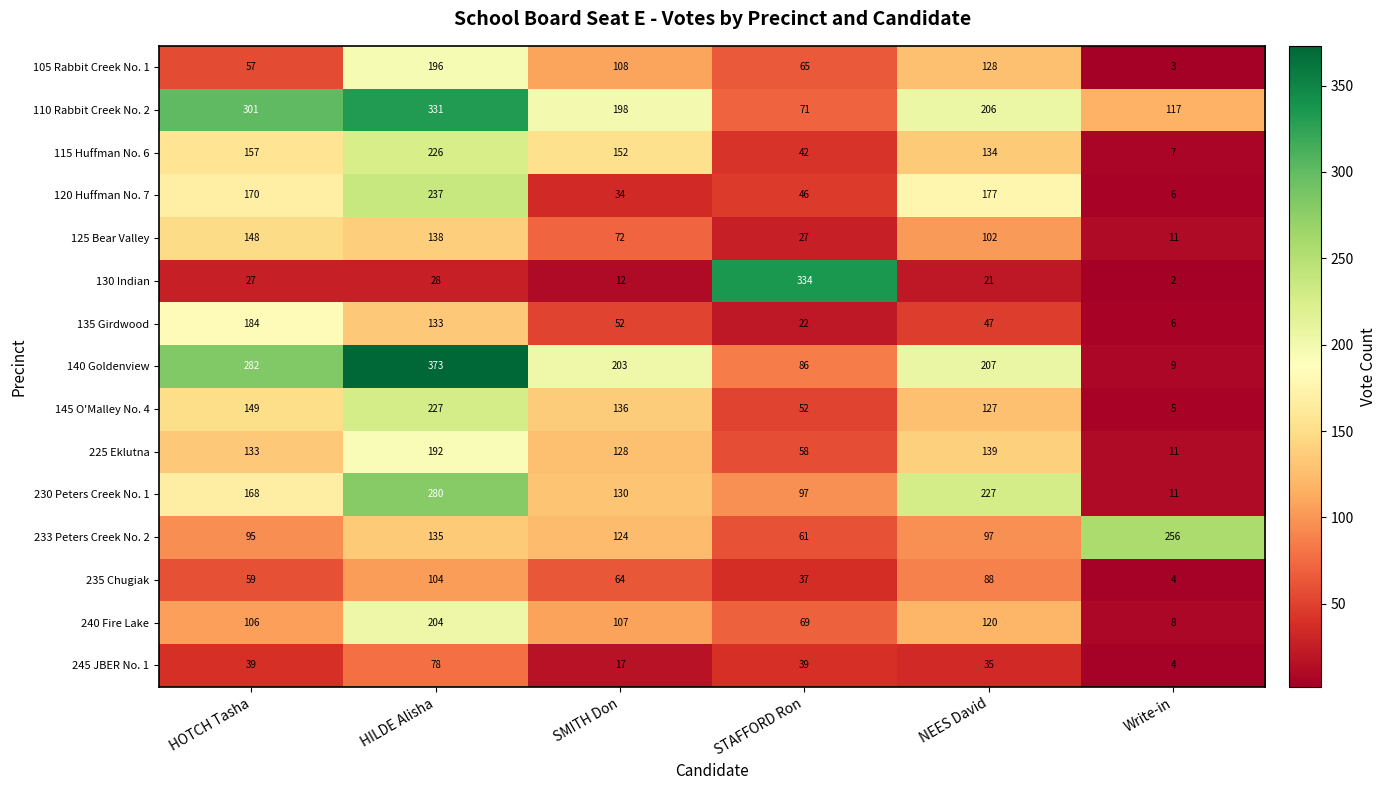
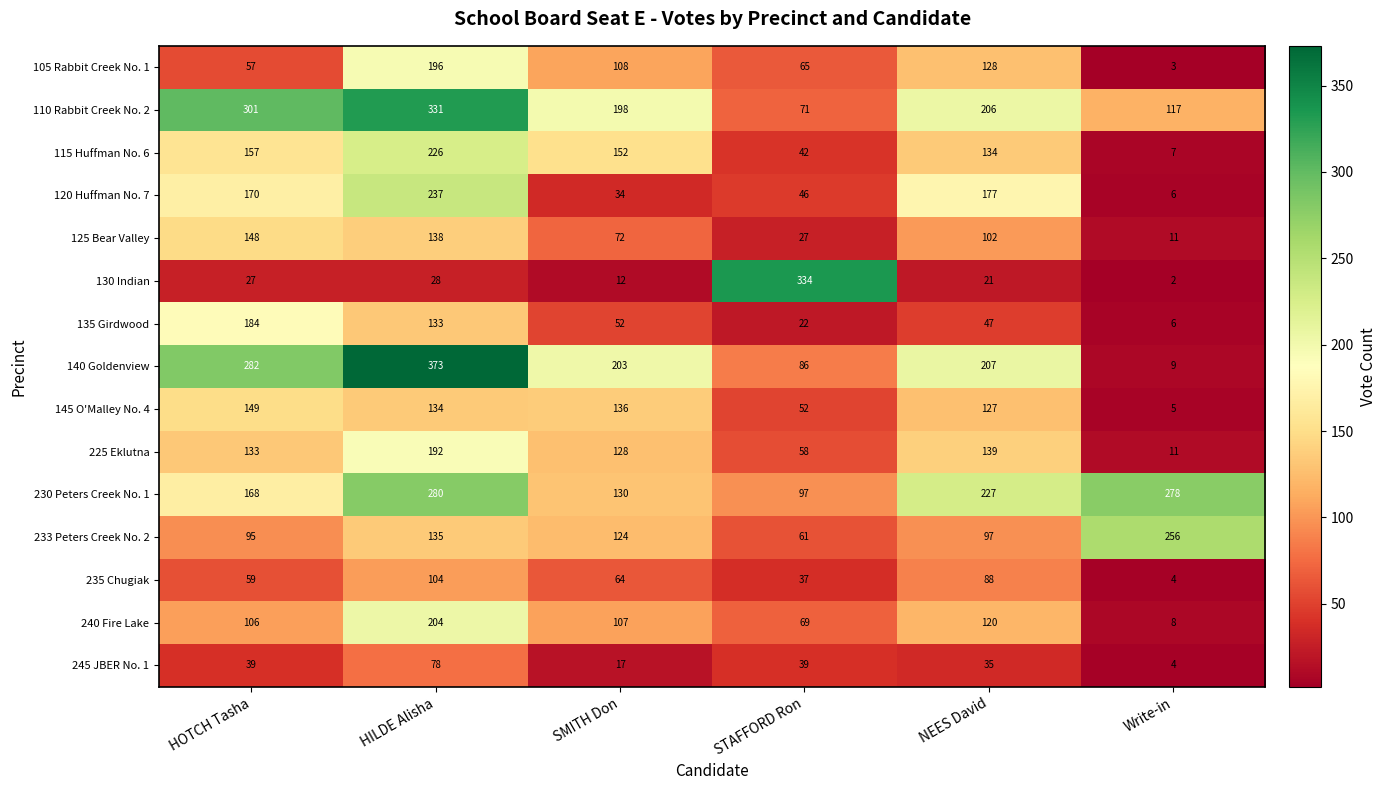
145 O'Malley No. 4, HILDE Alisha: 227 -> 134
230 Peters Creek No. 1, Write-in: 11 -> 278
